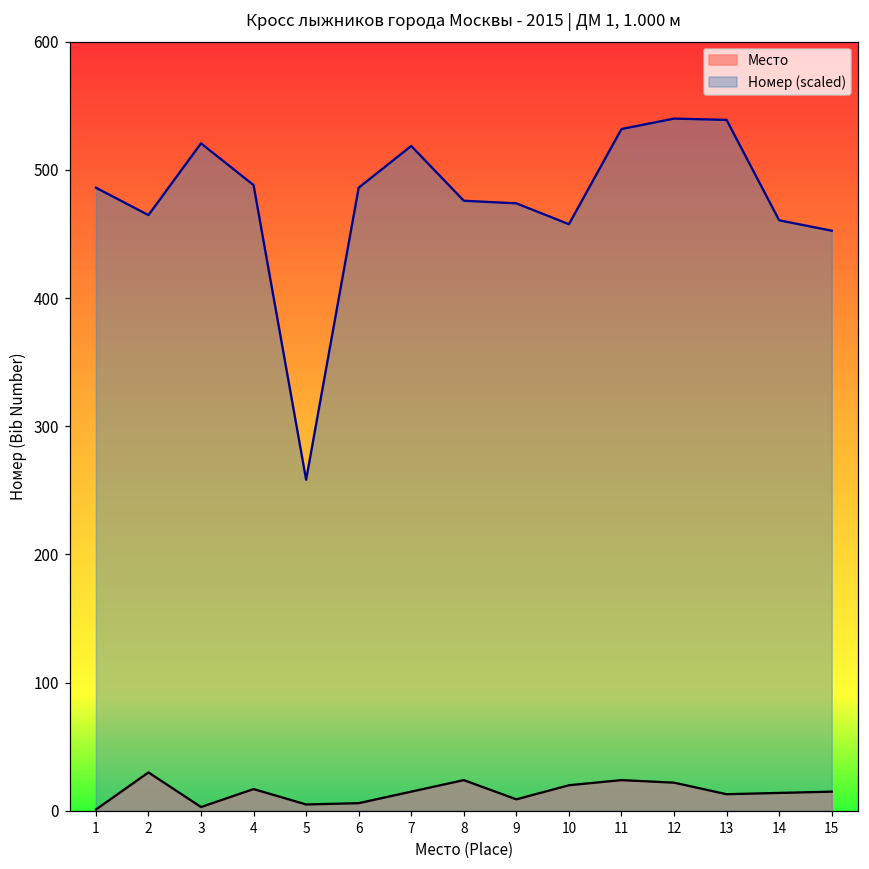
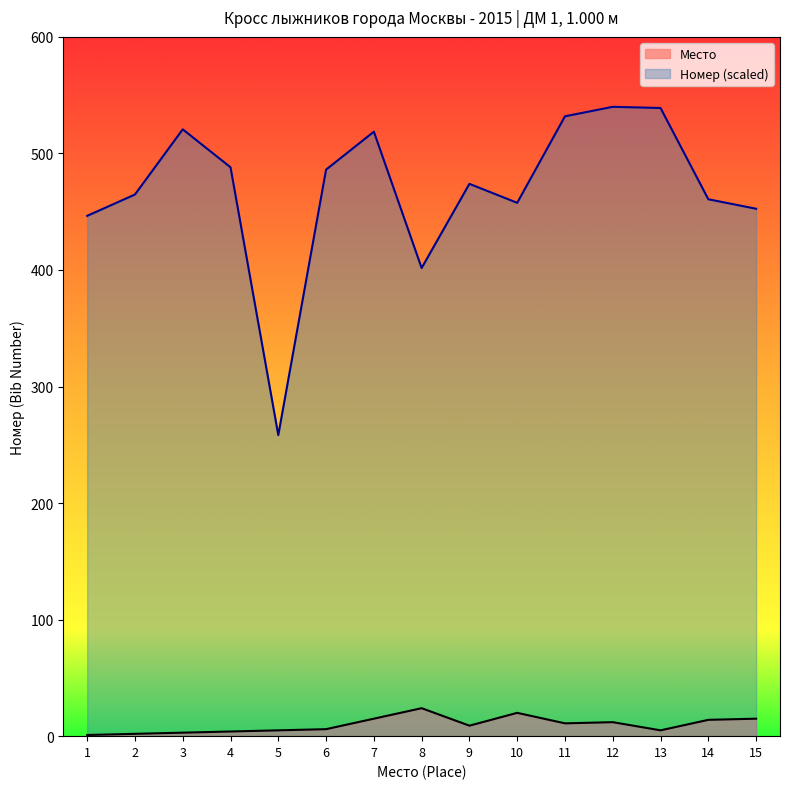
Номер (scaled), 1: 486 -> 446
Место, 2: 30 -> 2
Место, 4: 17 -> 4
Номер (scaled), 8: 476 -> 402
Место, 11: 24 -> 11
Место, 12: 22 -> 12
Место, 13: 13 -> 5
